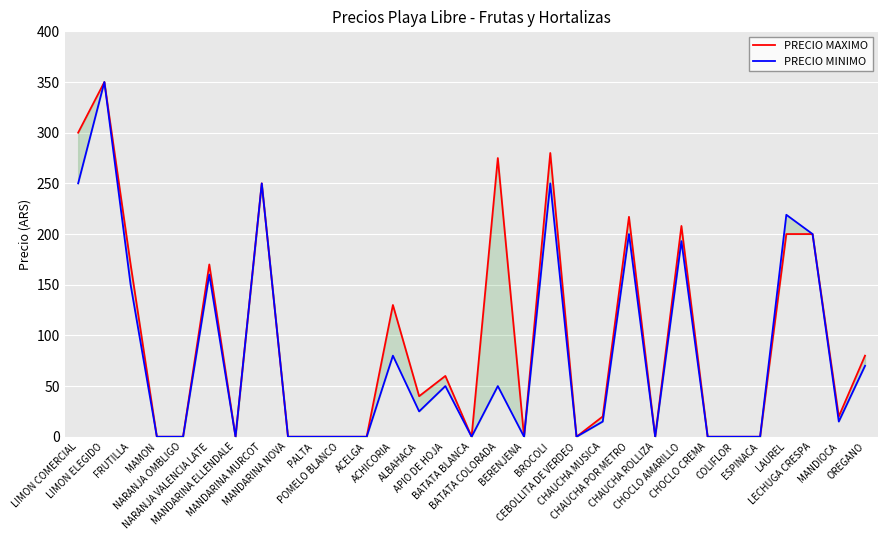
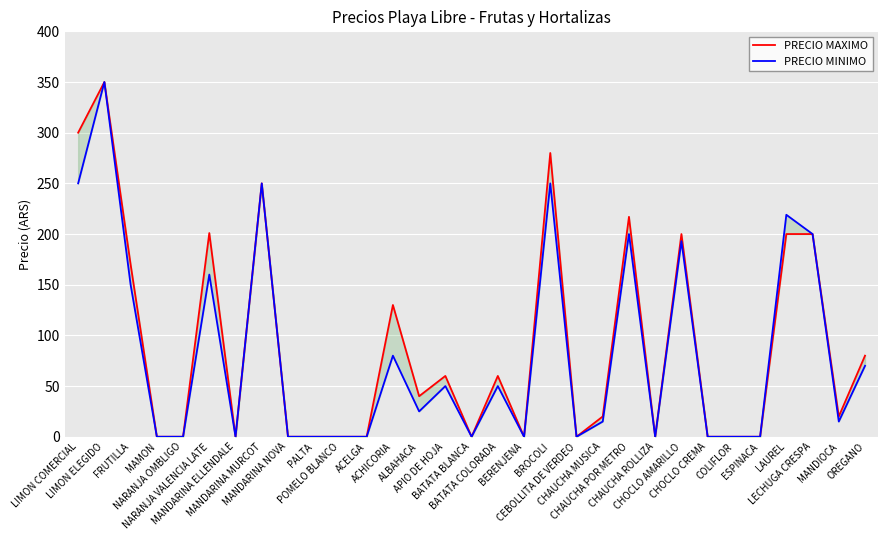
PRECIO MAXIMO, NARANJA VALENCIA LATE: 170 -> 201
PRECIO MAXIMO, BATATA COLORADA: 275 -> 60
PRECIO MAXIMO, CHOCLO AMARILLO: 208 -> 200
